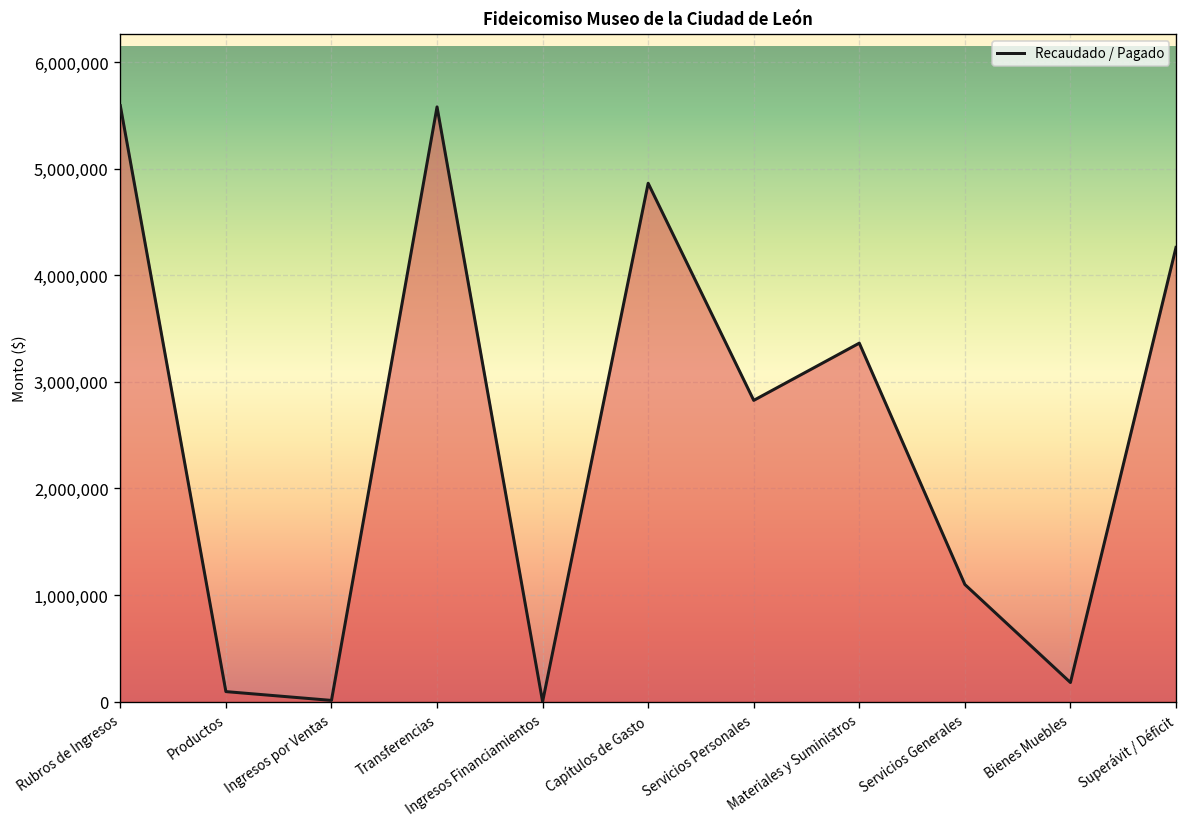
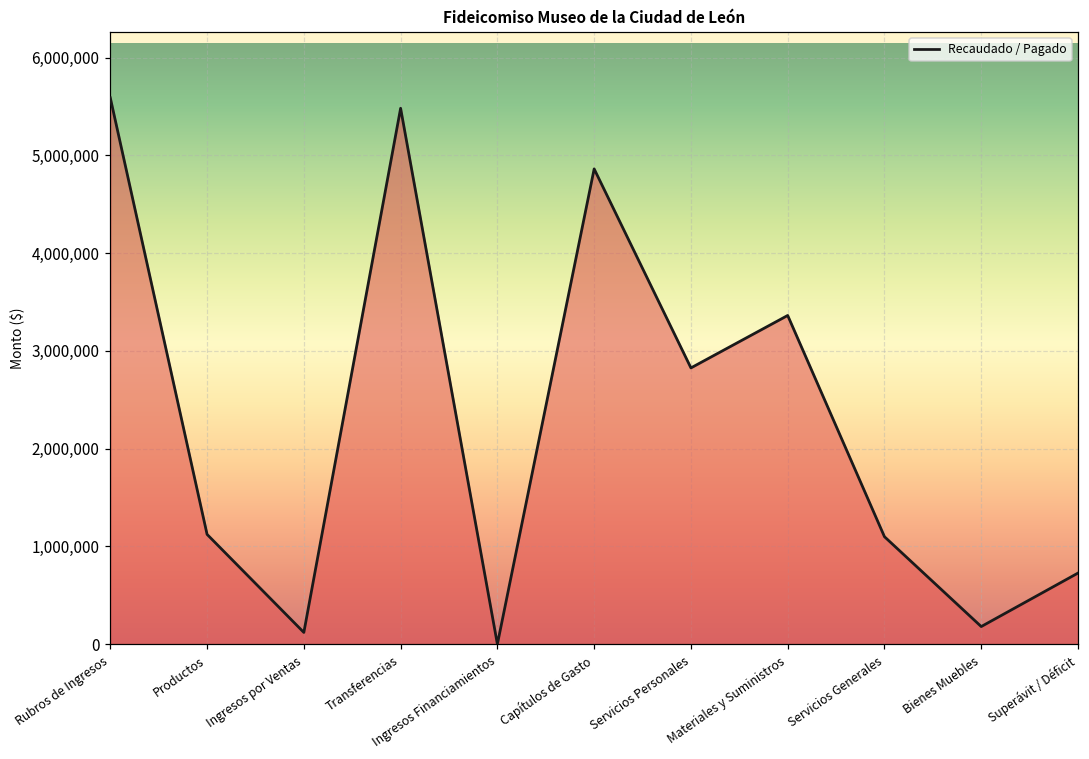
Productos: 100,000 -> 1,100,000
Ingresos por Ventas: 0 -> 100,000
Transferencias: 5,600,000 -> 5,500,000
Superávit / Déficit: 4,300,000 -> 700,000
